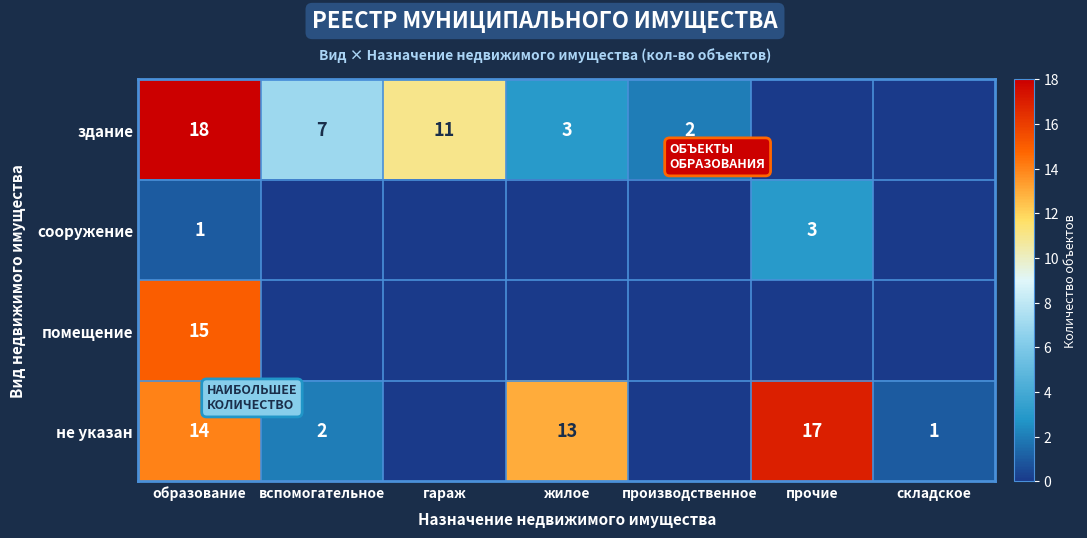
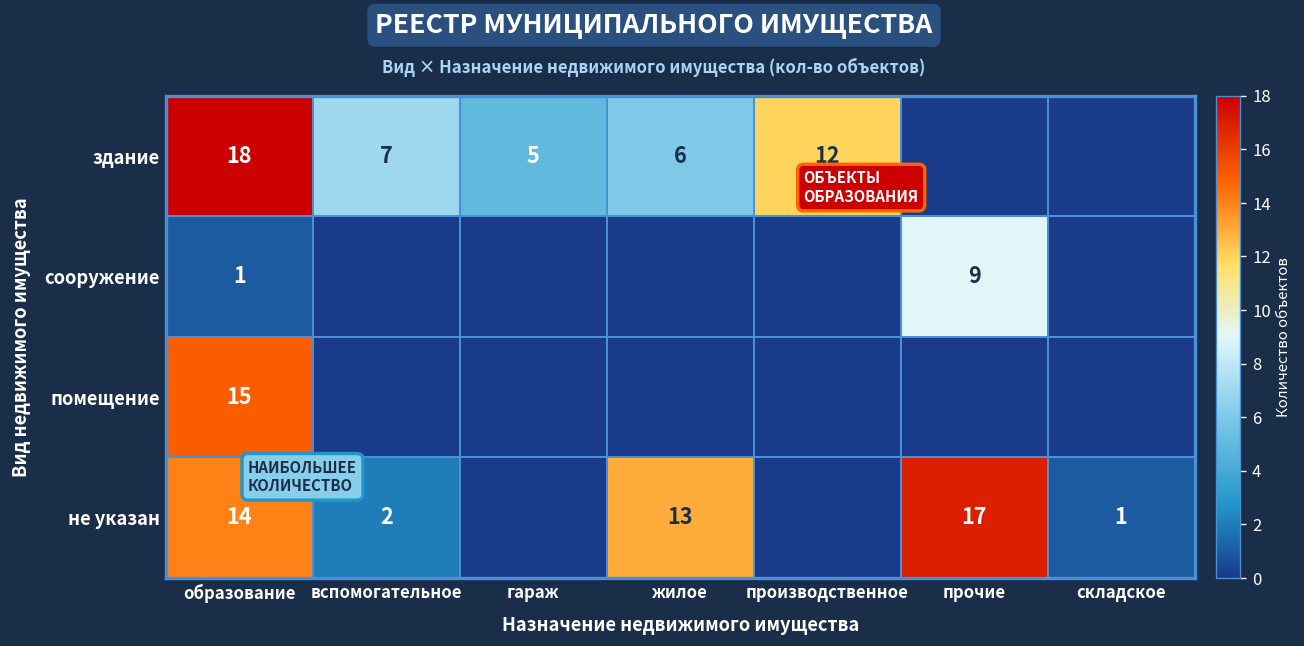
здание, гараж: 11 -> 5
здание, жилое: 3 -> 6
здание, производственное: 2 -> 12
сооружение, прочие: 3 -> 9
